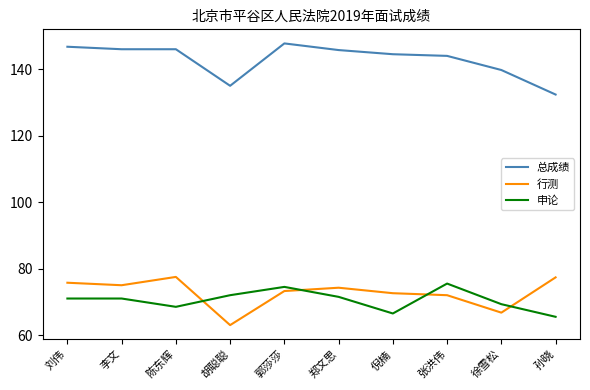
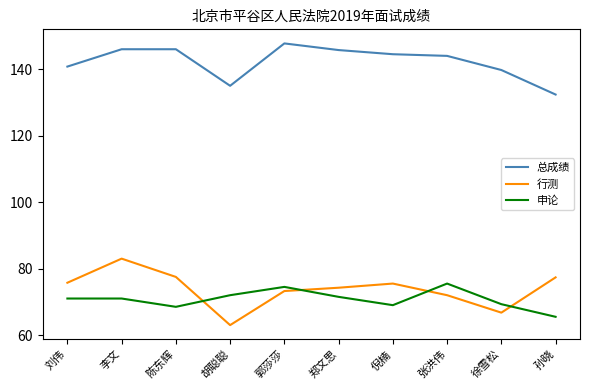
总成绩, 刘伟: 147 -> 141
行测, 李文: 75 -> 83
行测, 倪楠: 73 -> 76
申论, 倪楠: 67 -> 69
